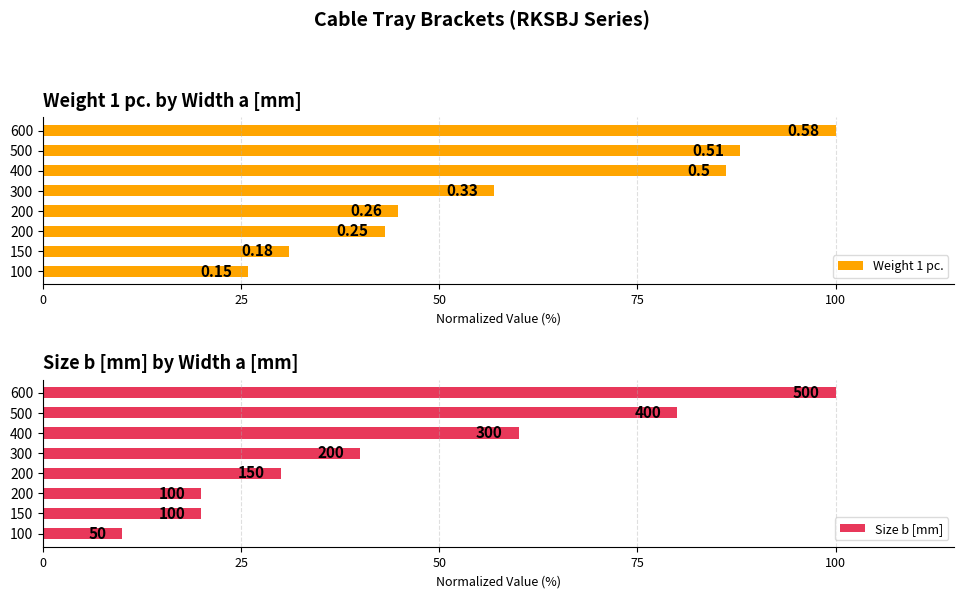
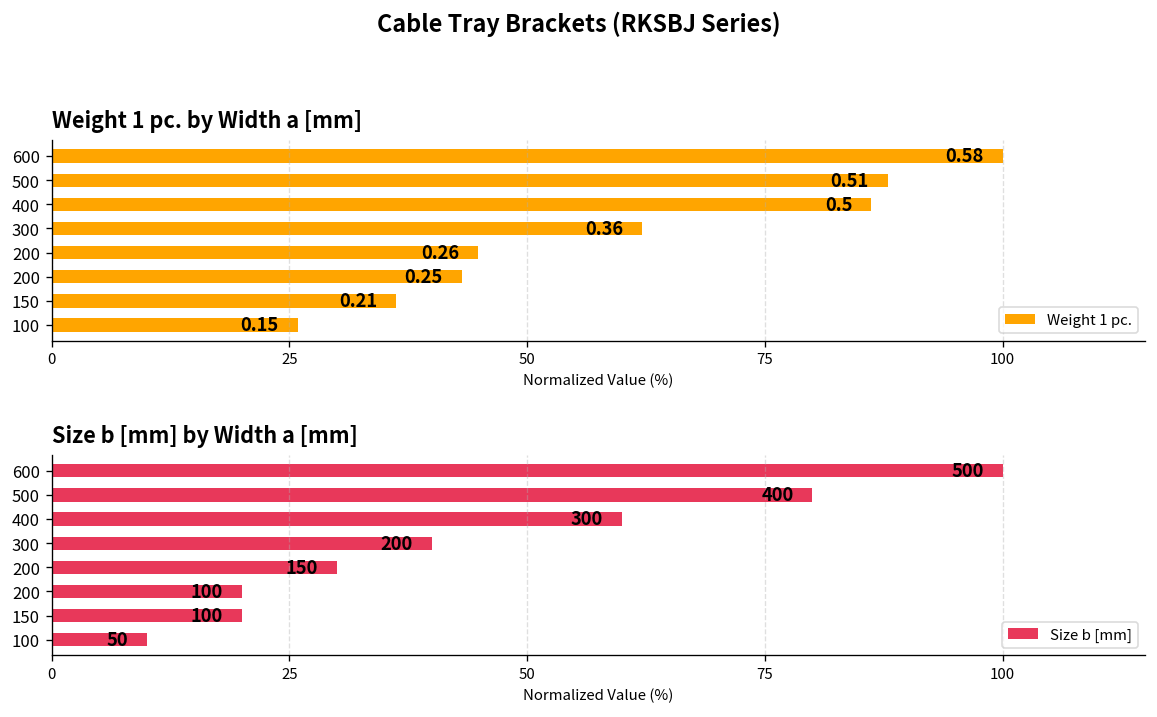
Weight 1 pc. by Width a [mm], 300: 0.33 -> 0.36
Weight 1 pc. by Width a [mm], 150: 0.18 -> 0.21
